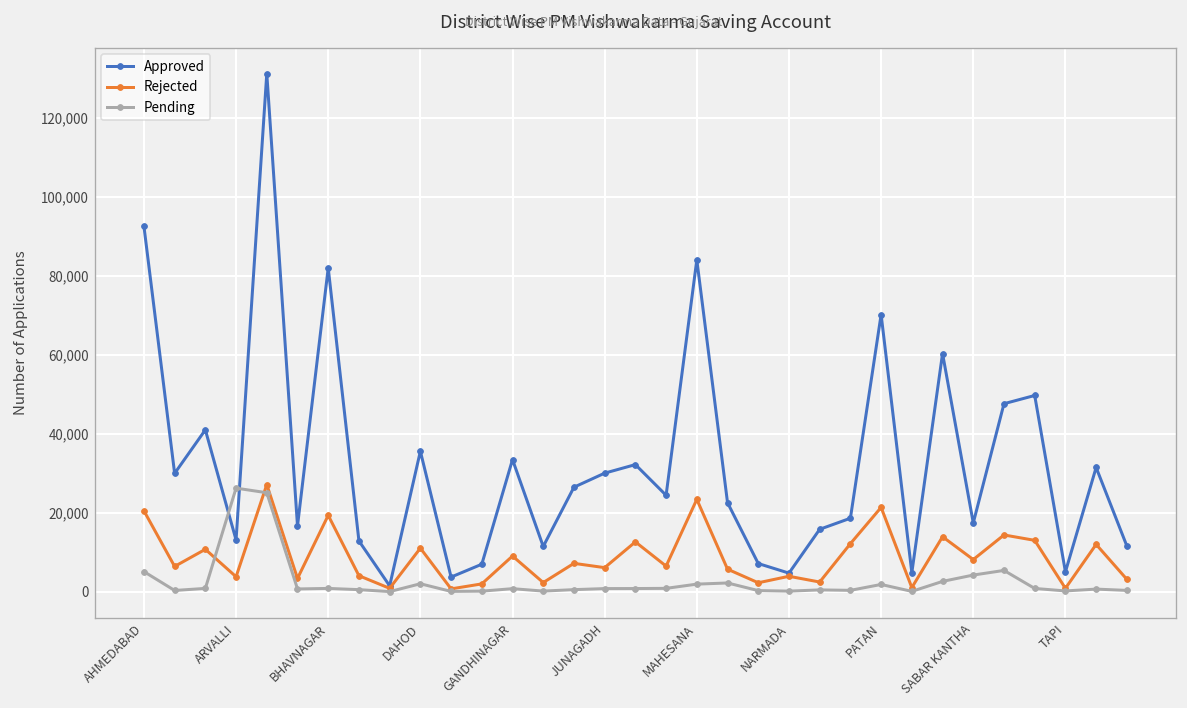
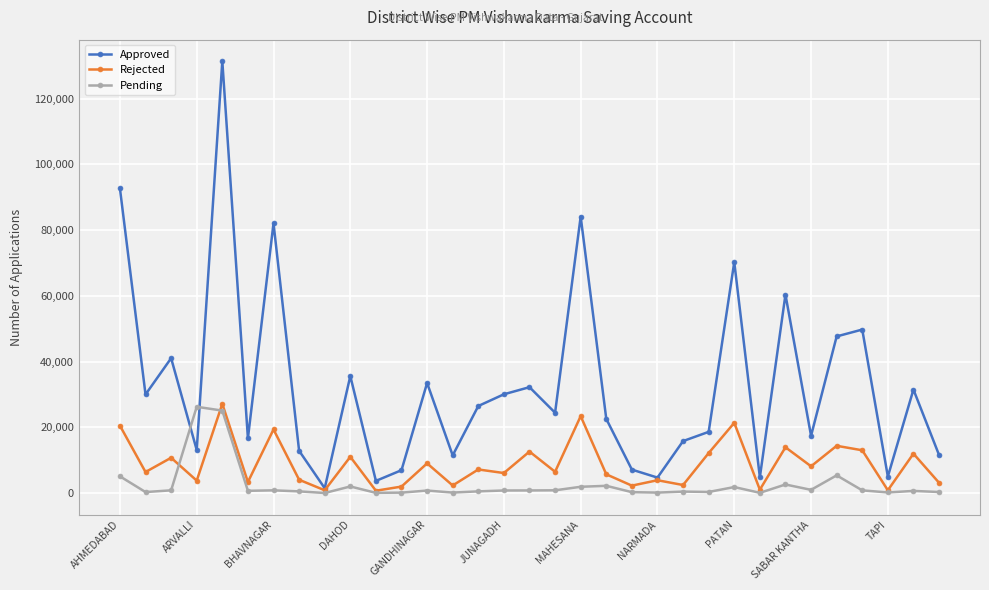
Pending, SABAR KANTHA: 4,000 -> 1,000
